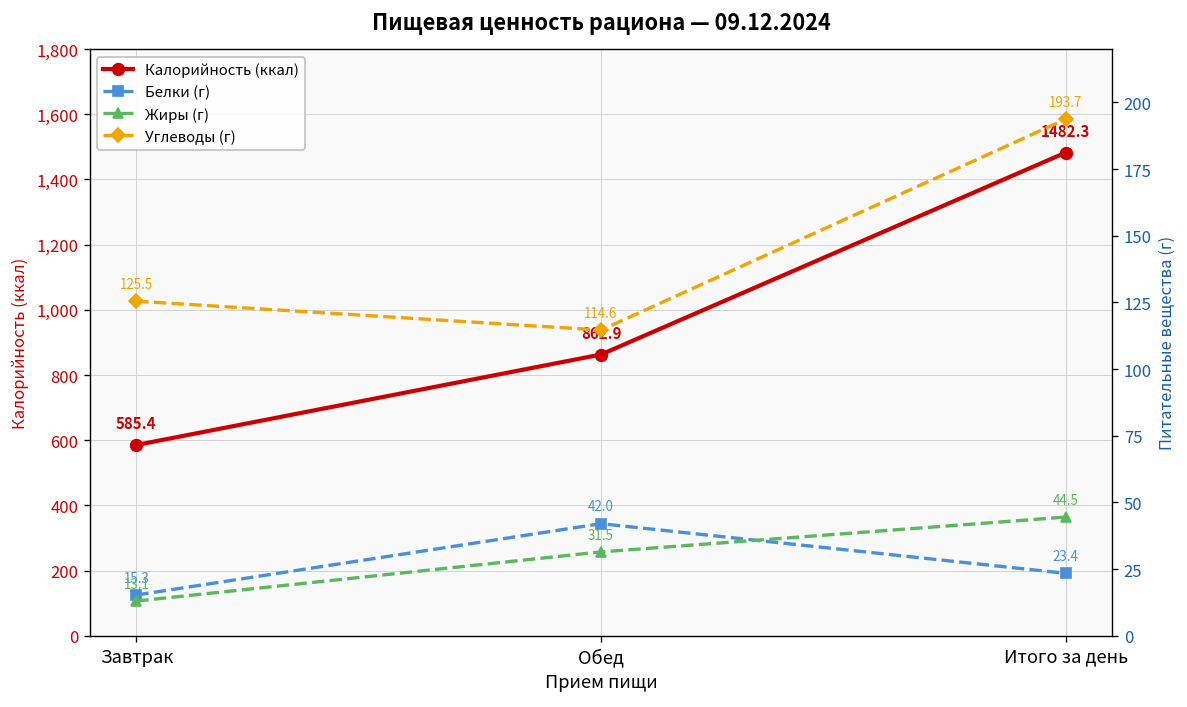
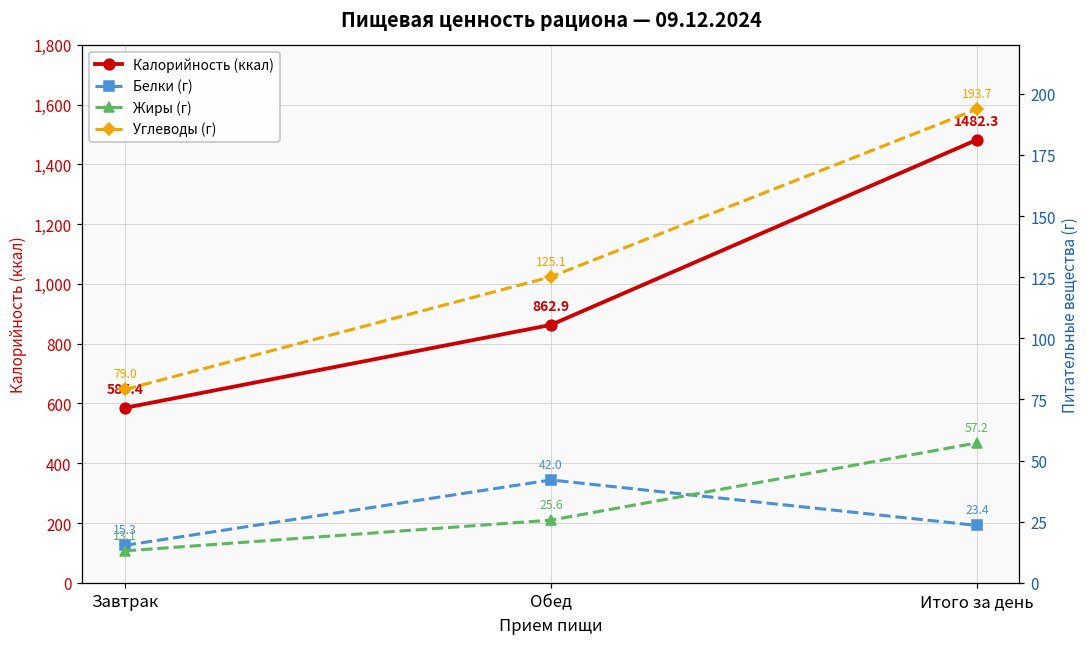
Углеводы (г), Завтрак: 125.5 -> 79.0
Жиры (г), Обед: 31.5 -> 25.6
Углеводы (г), Обед: 114.6 -> 125.1
Жиры (г), Итого за день: 44.5 -> 57.2
